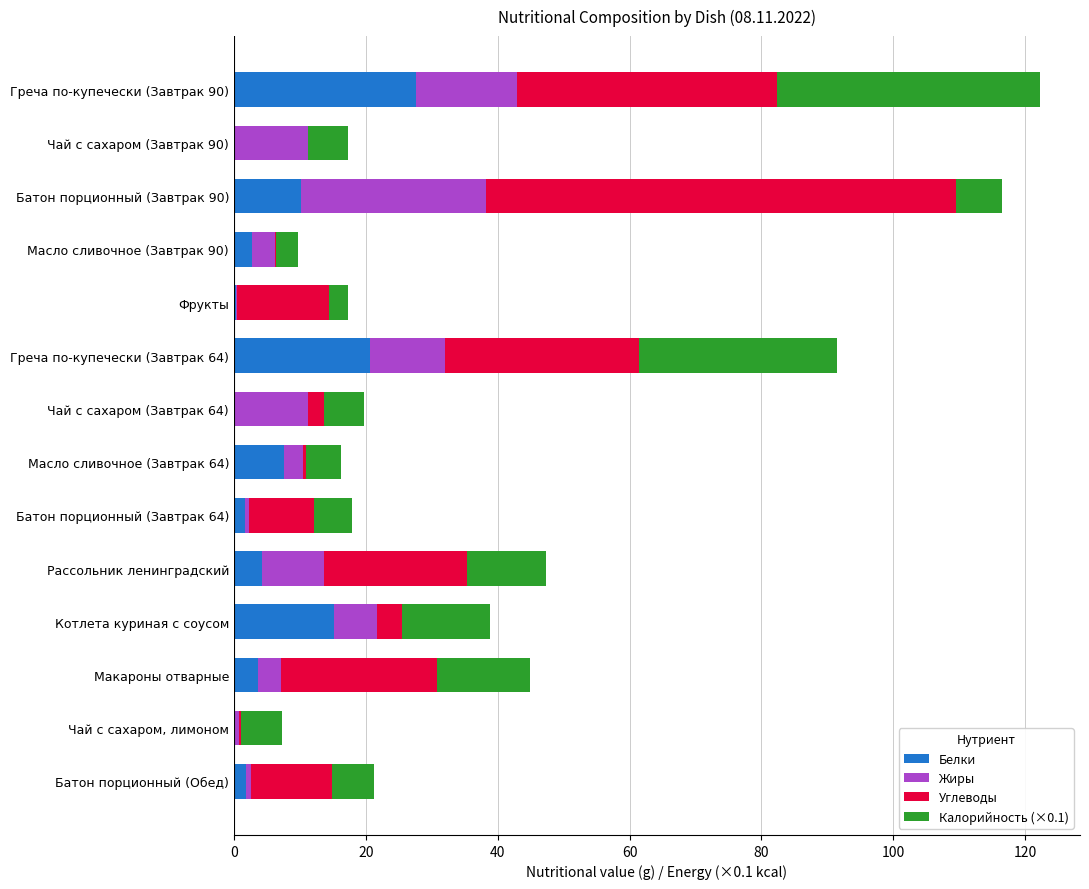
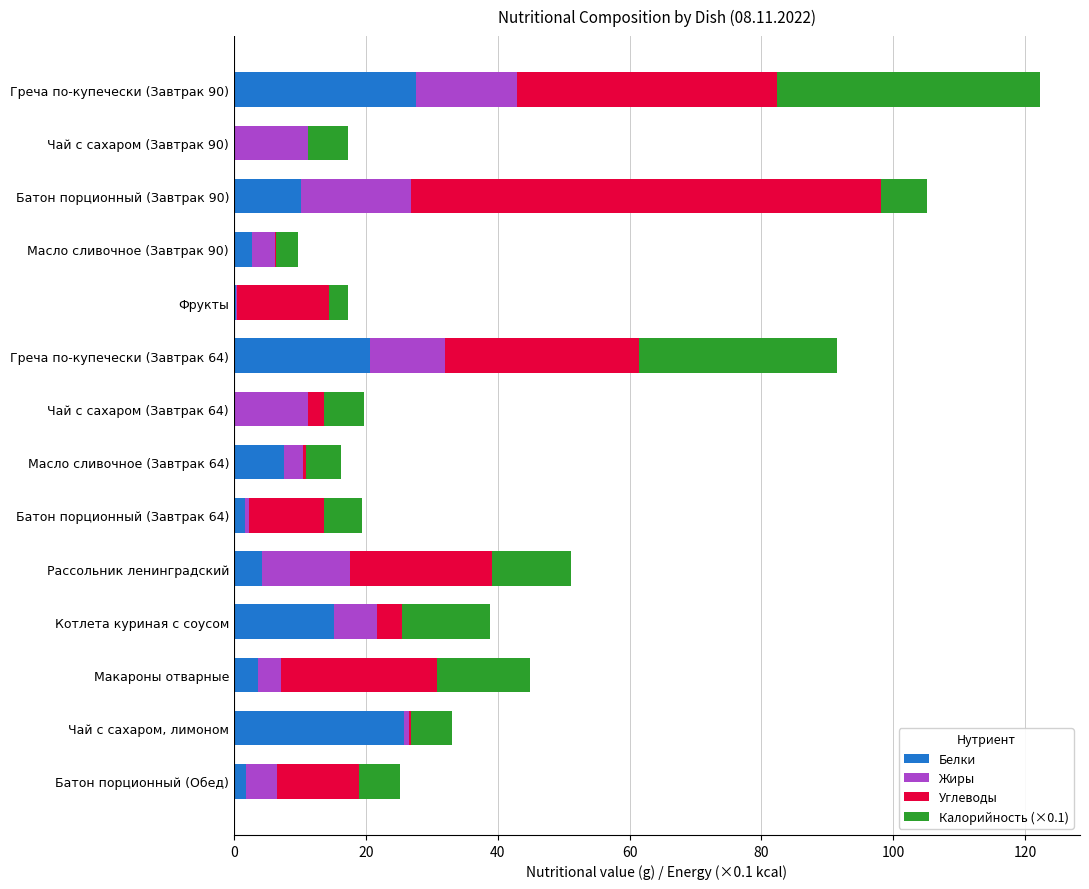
Жиры, Батон порционный (Завтрак 90): 28 -> 17
Углеводы, Батон порционный (Завтрак 64): 10 -> 11
Жиры, Рассольник ленинградский: 9 -> 13
Белки, Чай с сахаром, лимоном: 0 -> 26
Жиры, Батон порционный (Обед): 1 -> 5
